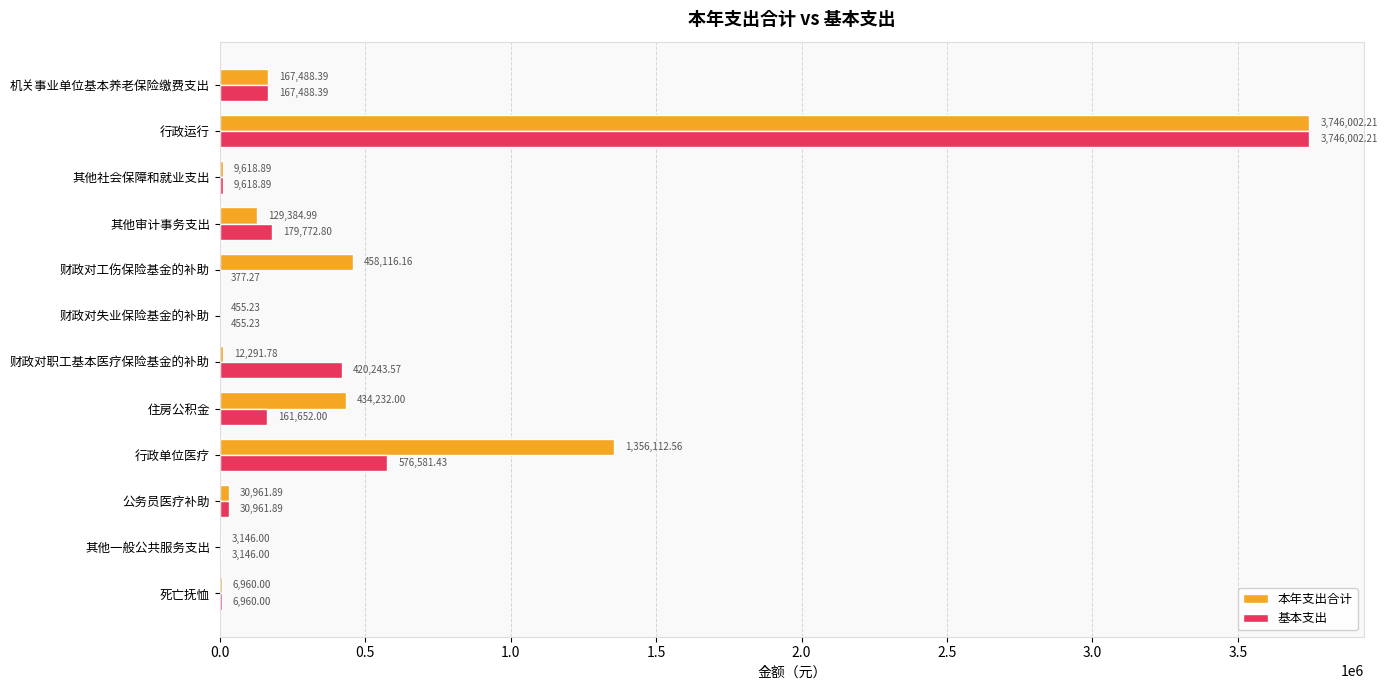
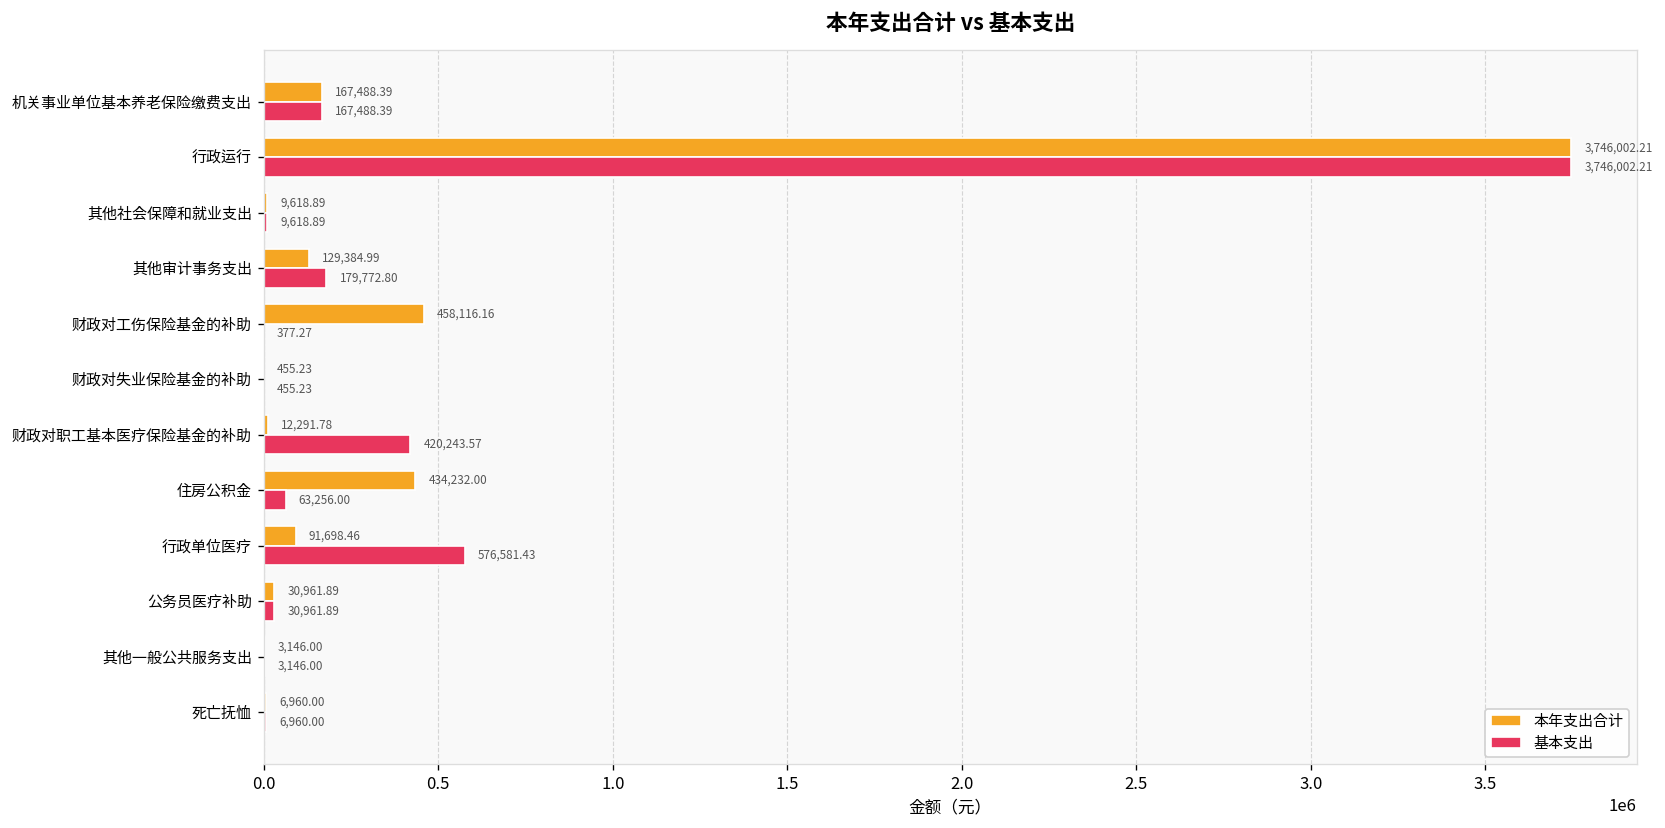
基本支出, 住房公积金: 161,652.00 -> 63,256.00
本年支出合计, 行政单位医疗: 1,356,112.56 -> 91,698.46
